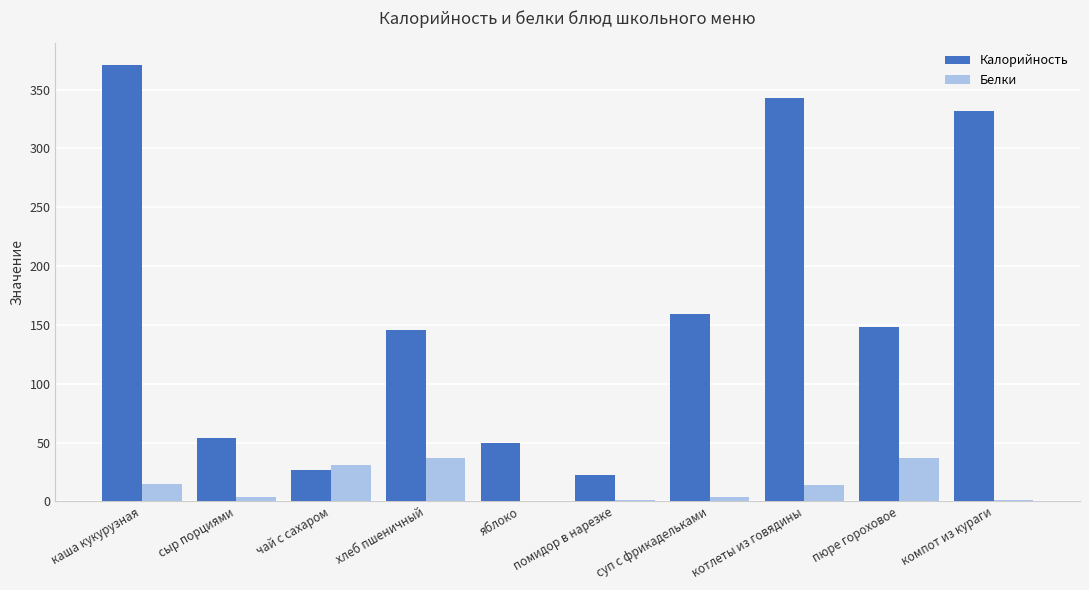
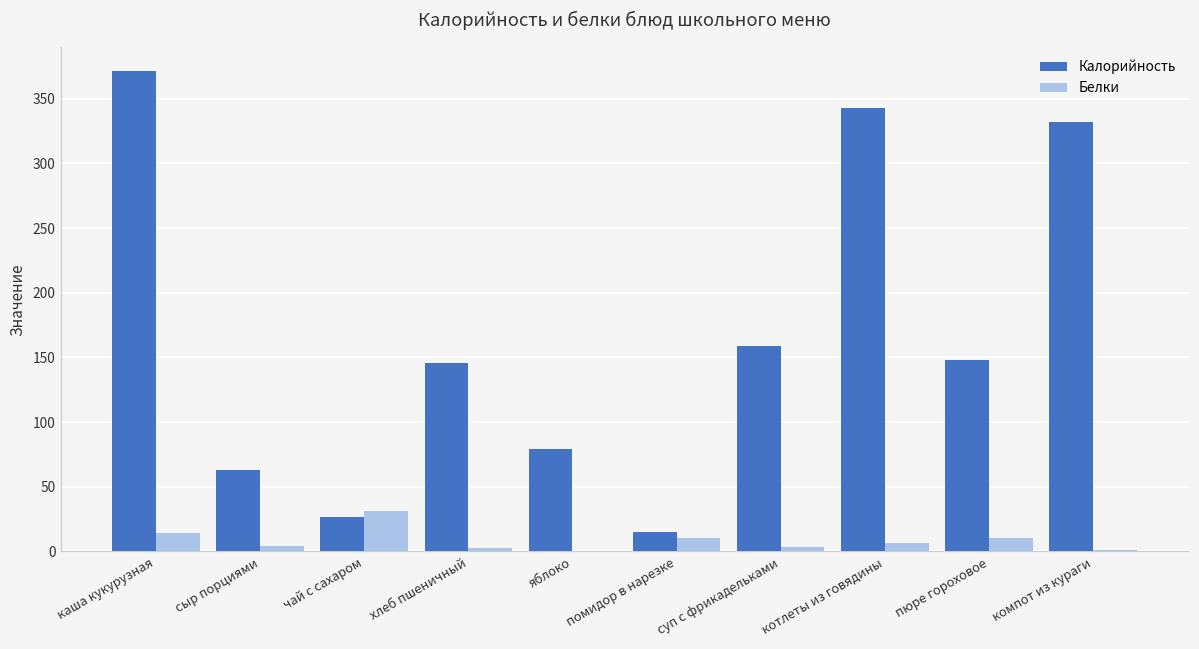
Калорийность, сыр порциями: 54 -> 63
Белки, хлеб пшеничный: 37 -> 3
Калорийность, яблоко: 50 -> 79
Калорийность, помидор в нарезке: 22 -> 15
Белки, помидор в нарезке: 1 -> 11
Белки, котлеты из говядины: 14 -> 7
Белки, пюре гороховое: 37 -> 10
